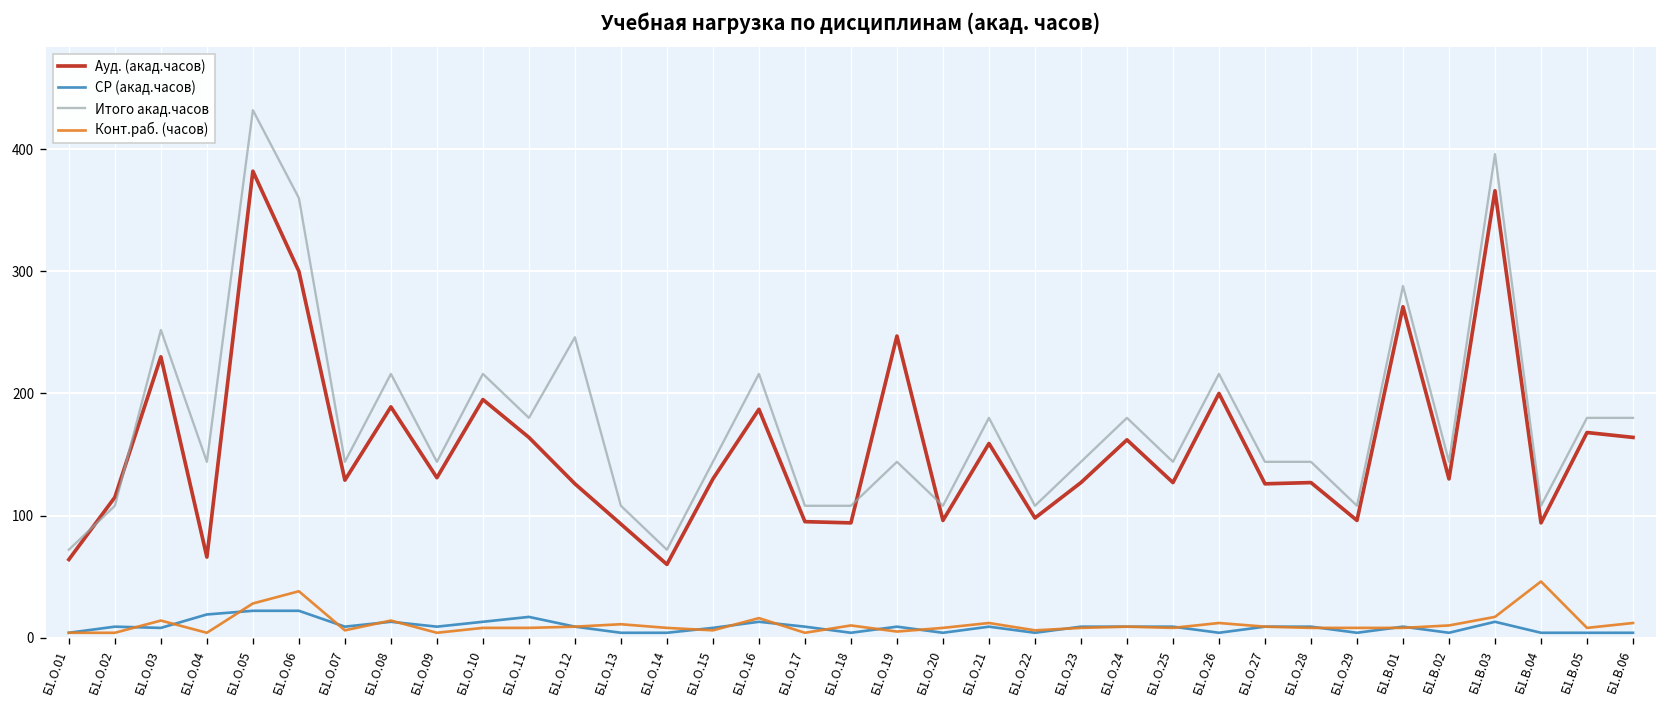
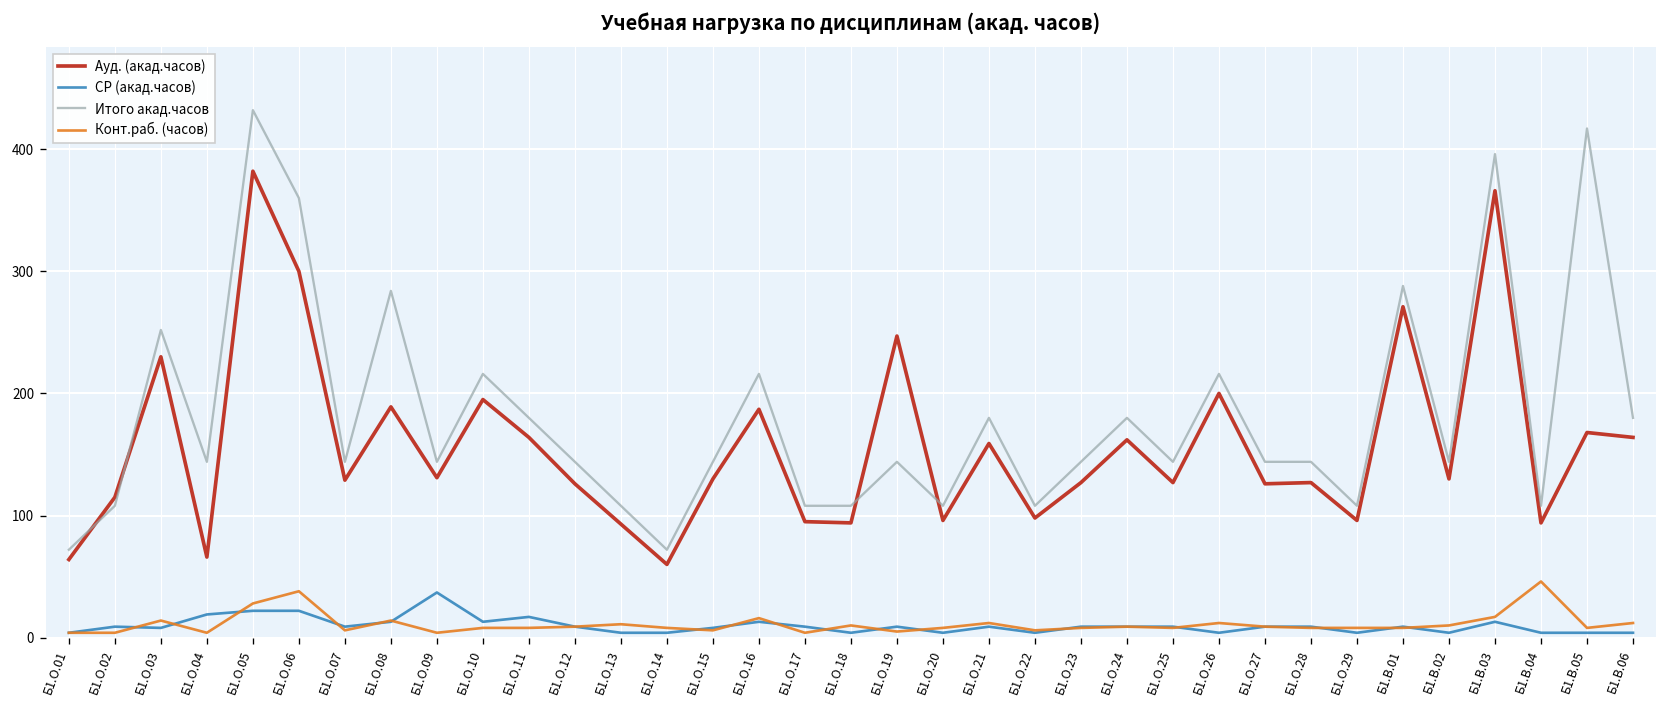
Итого акад.часов, Б1.О.08: 216 -> 284
СР (акад.часов), Б1.О.09: 9 -> 37
Итого акад.часов, Б1.О.12: 246 -> 144
Итого акад.часов, Б1.В.05: 180 -> 417
